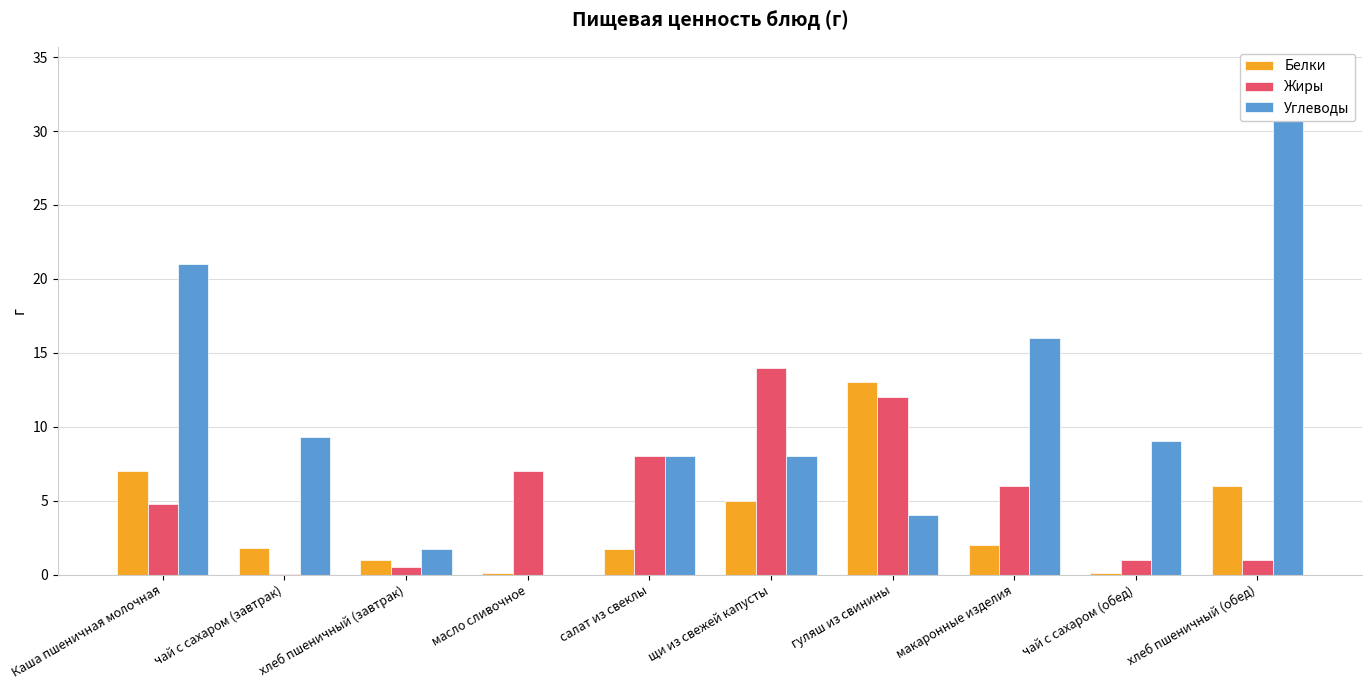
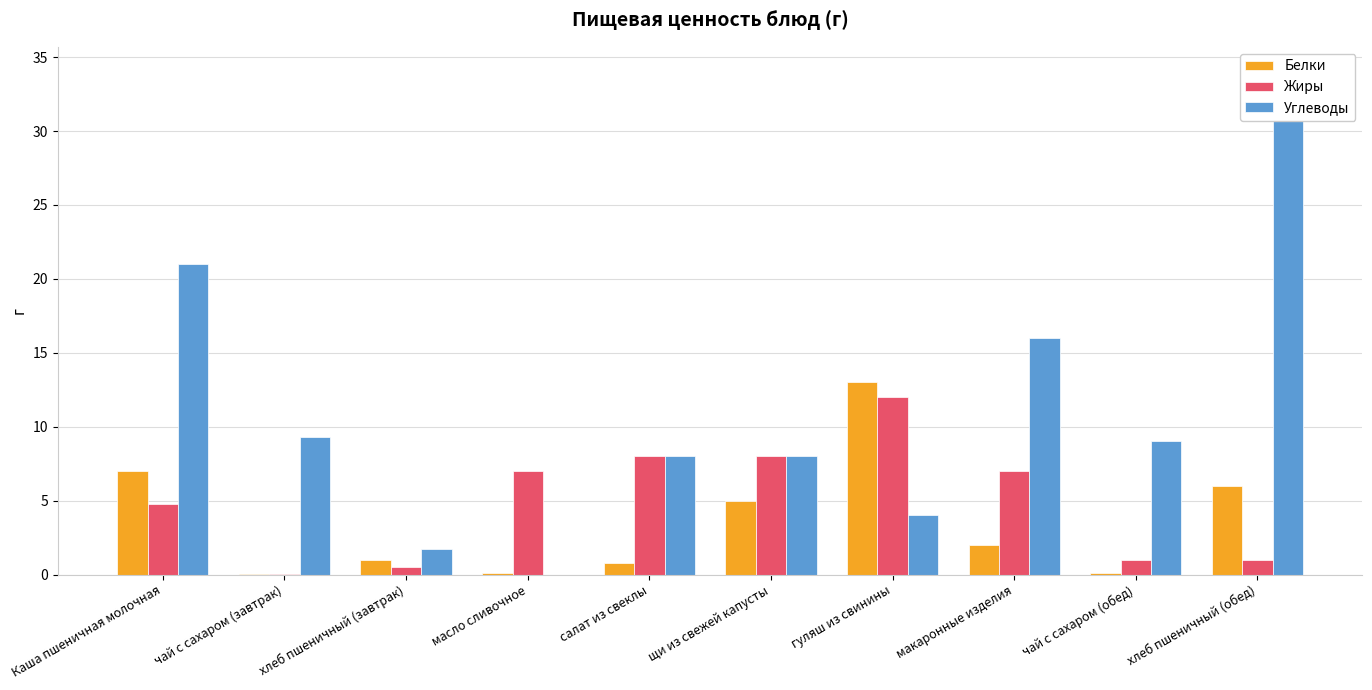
Белки, чай с сахаром (завтрак): 1.8 -> 0.1
Белки, салат из свеклы: 1.7 -> 0.8
Жиры, щи из свежей капусты: 14 -> 8
Жиры, макаронные изделия: 6 -> 7
